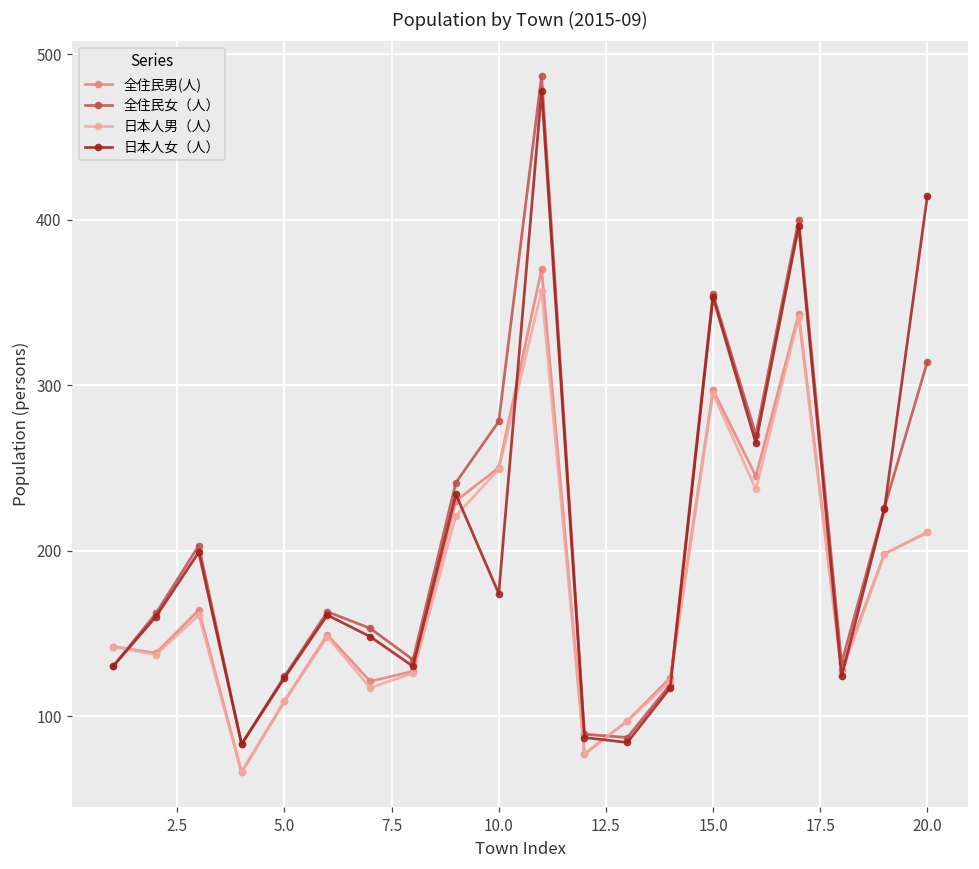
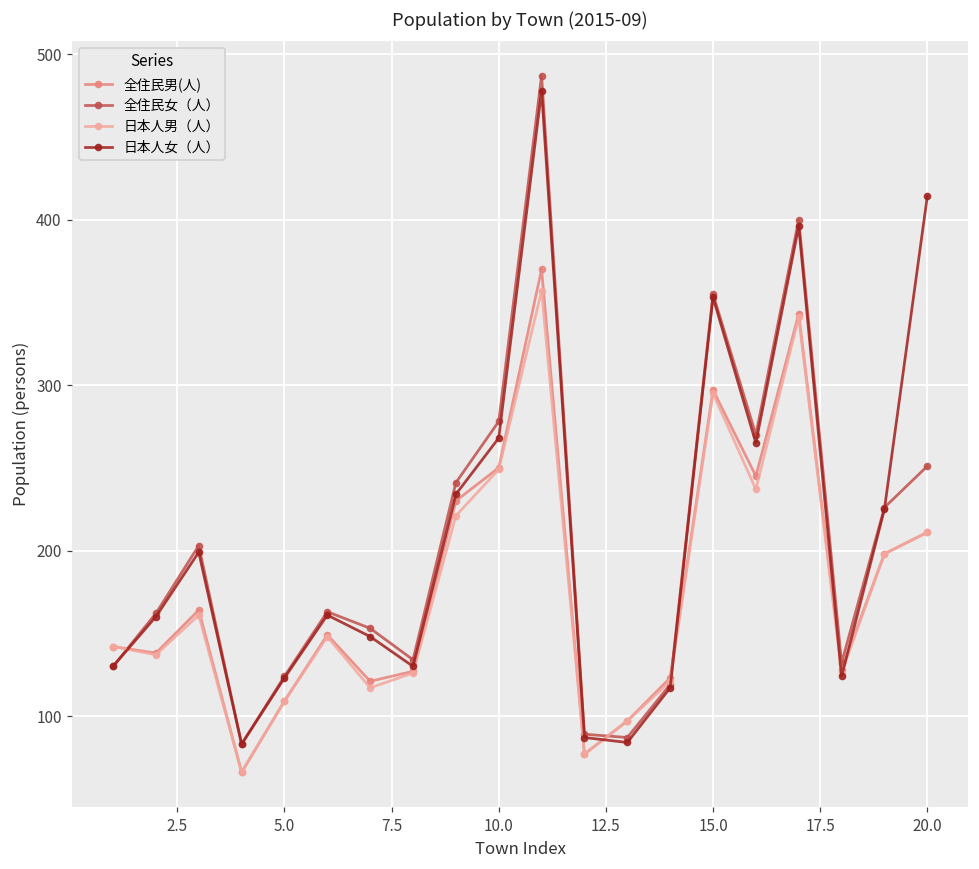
日本人女（人）, 10.0: 174 -> 268
全住民女（人）, 20.0: 314 -> 251
